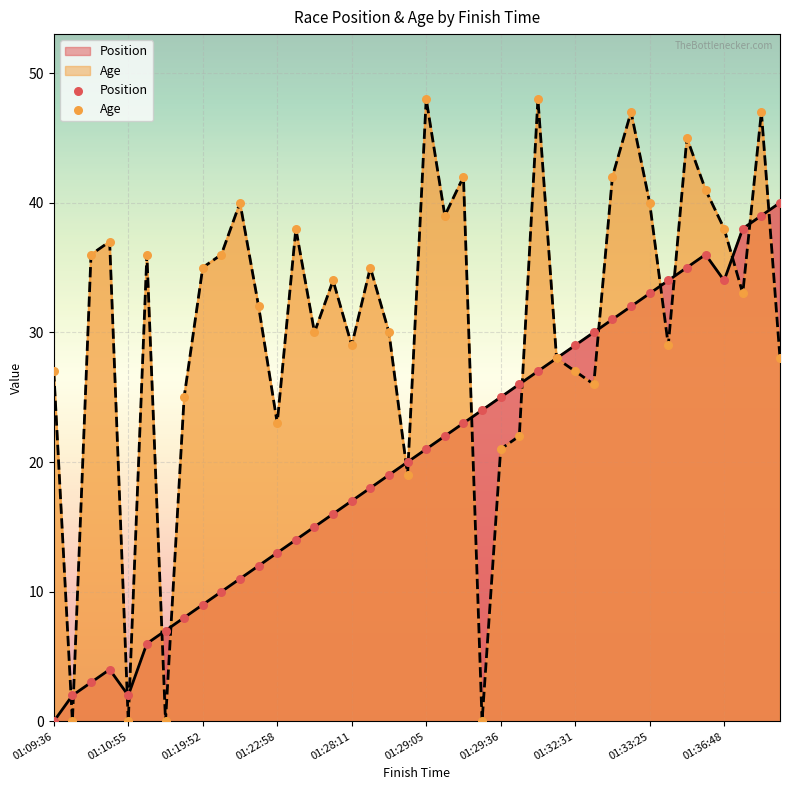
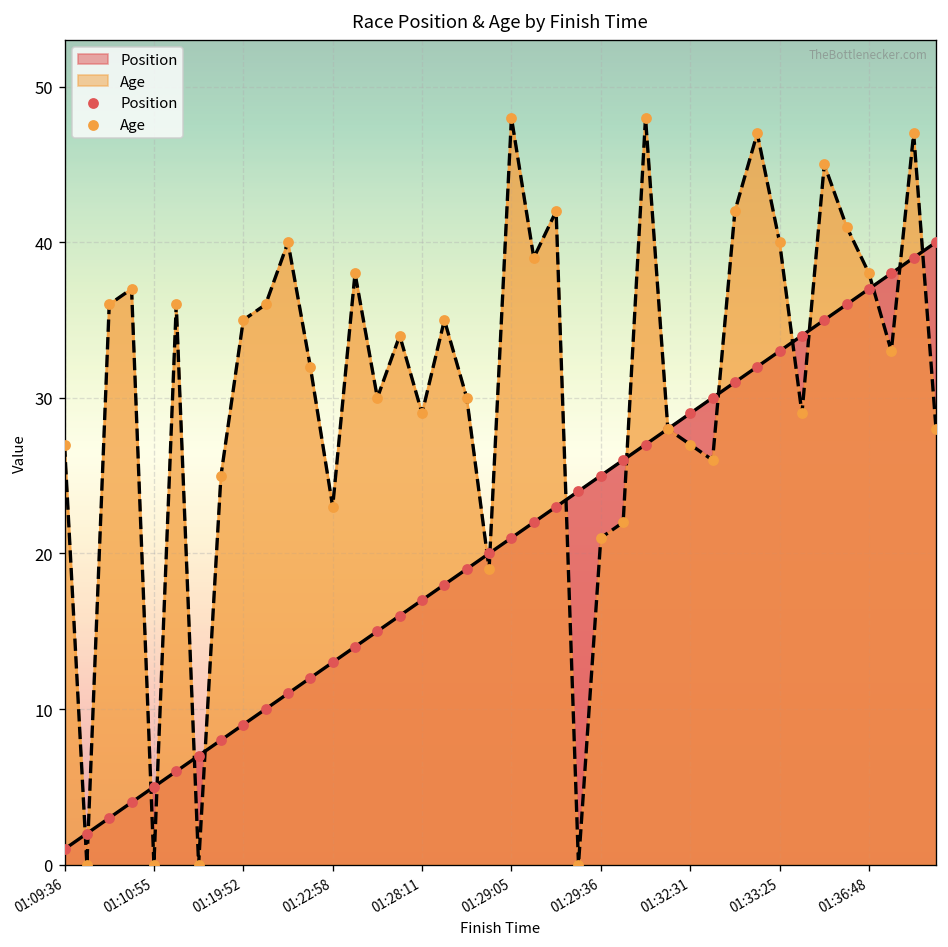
Position, 01:09:36: 0 -> 1
Position, 01:10:55: 2 -> 5
Position, 01:36:48: 34 -> 37
